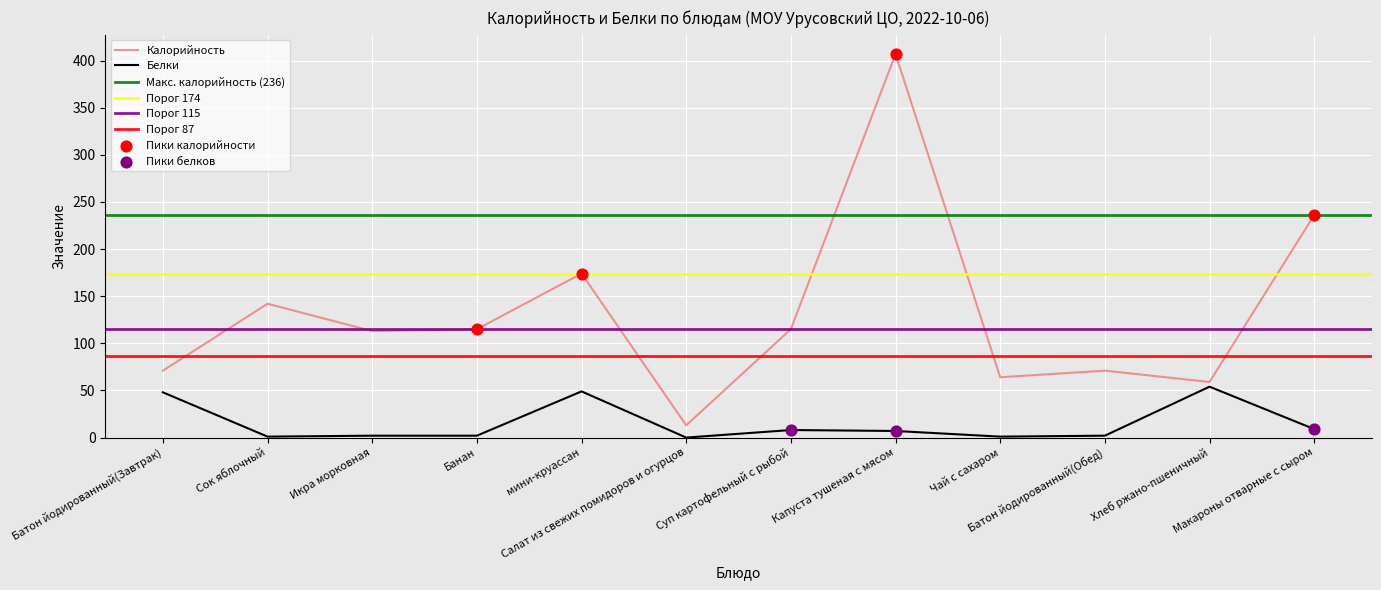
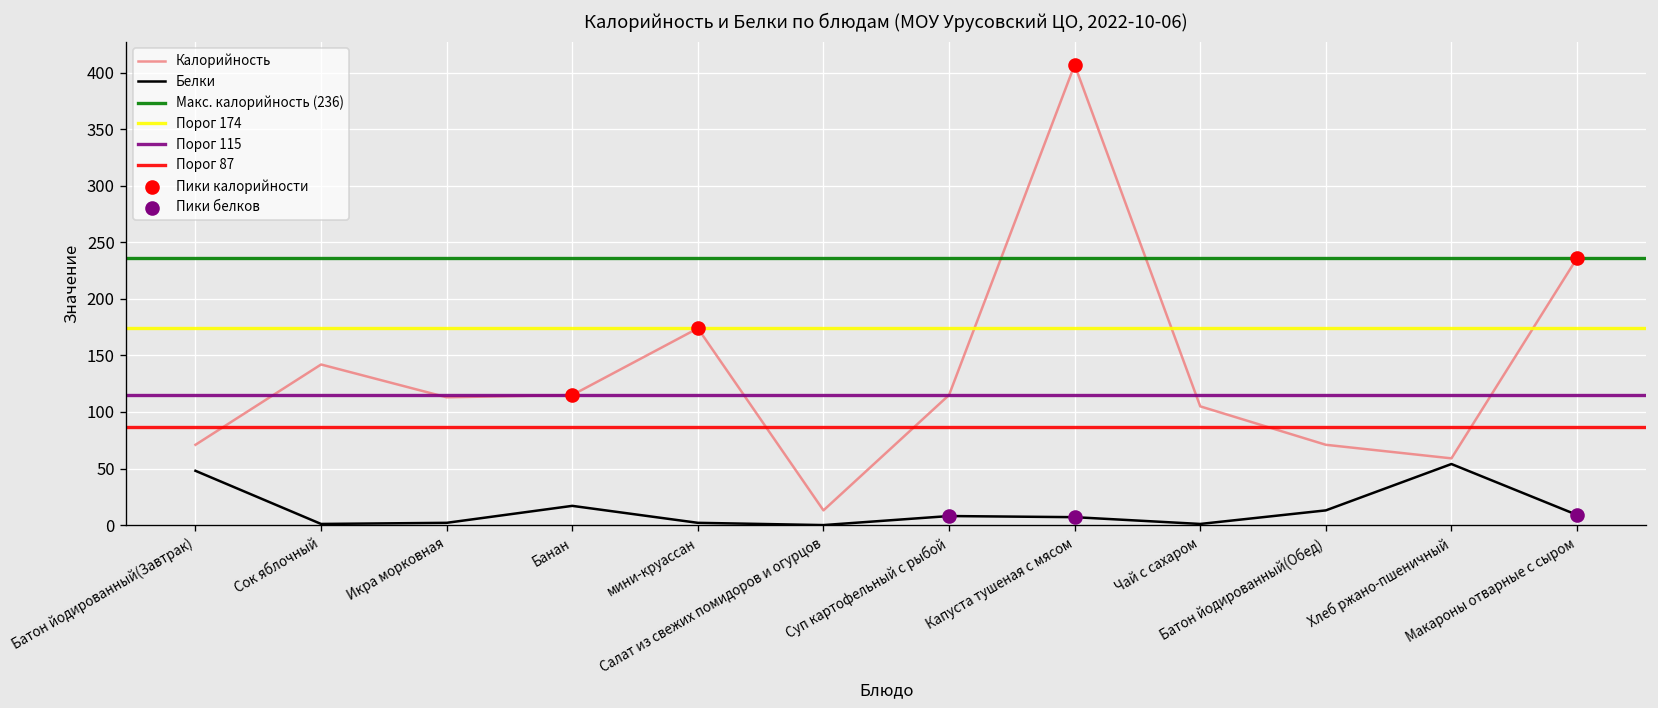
Белки, Банан: 0 -> 20
Белки, мини-круассан: 50 -> 0
Калорийность, Чай с сахаром: 60 -> 110
Белки, Батон йодированный(Обед): 0 -> 10
